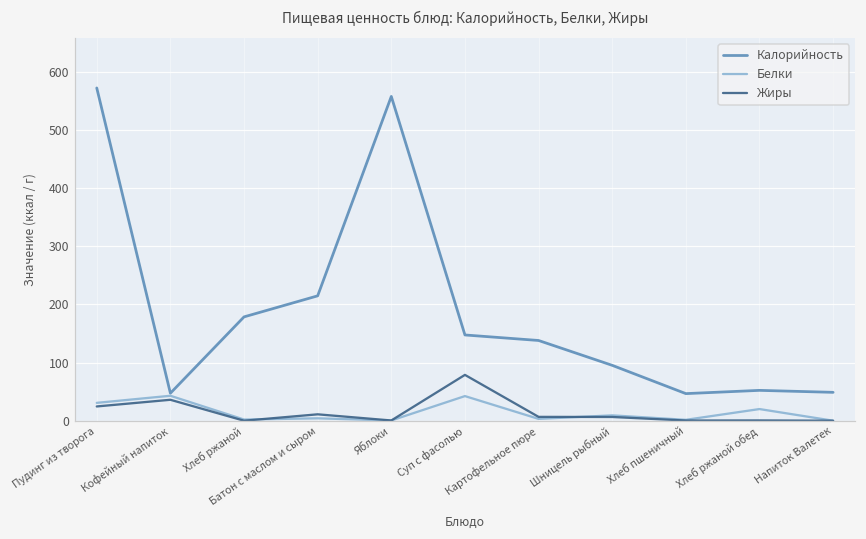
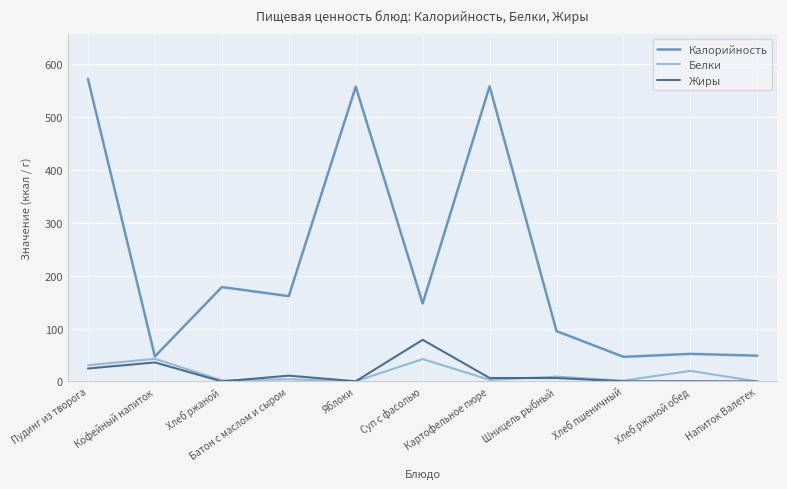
Калорийность, Батон с маслом и сыром: 210 -> 160
Калорийность, Картофельное пюре: 140 -> 560
